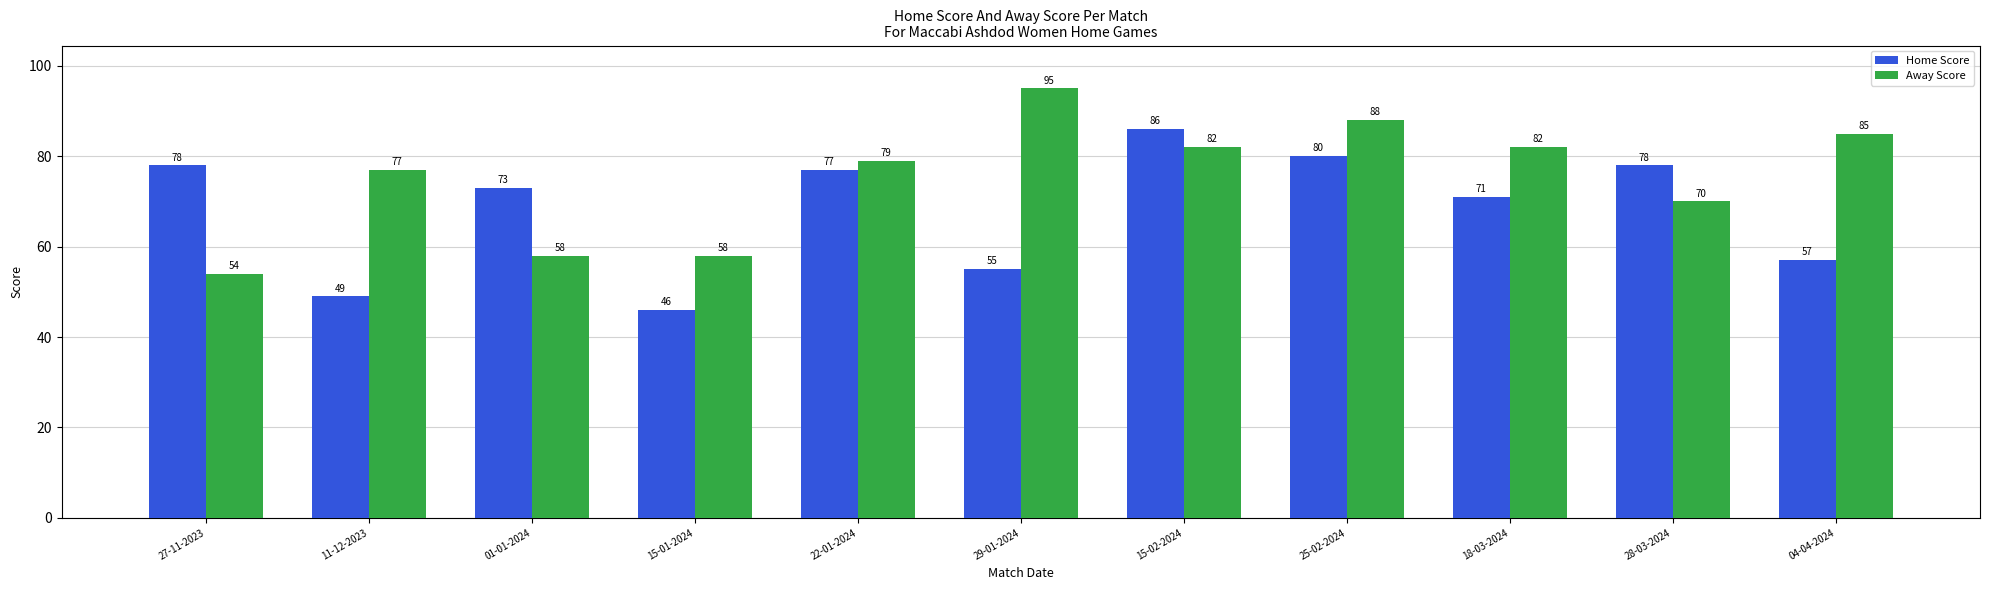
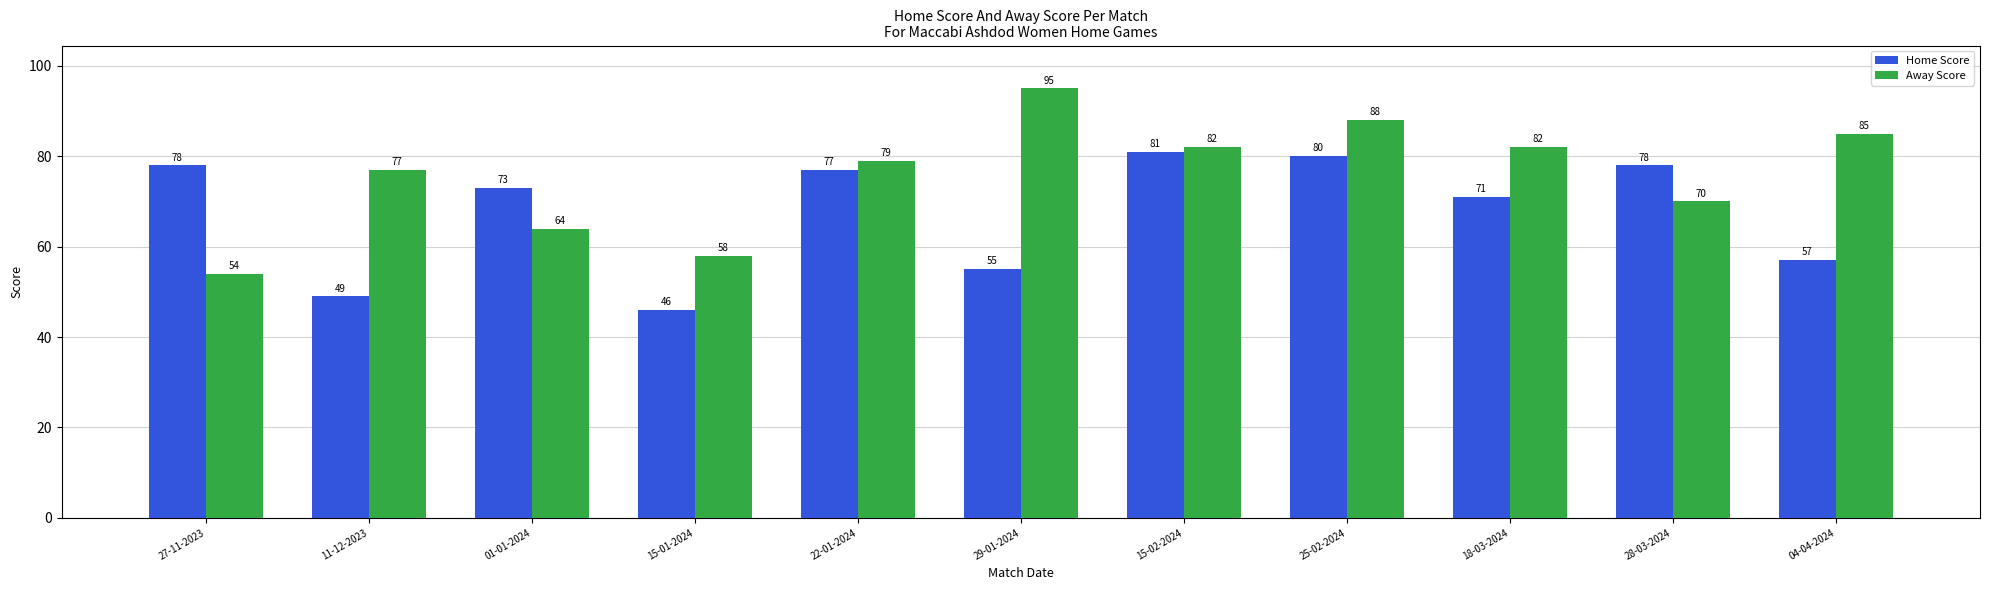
Away Score, 01-01-2024: 58 -> 64
Home Score, 15-02-2024: 86 -> 81
